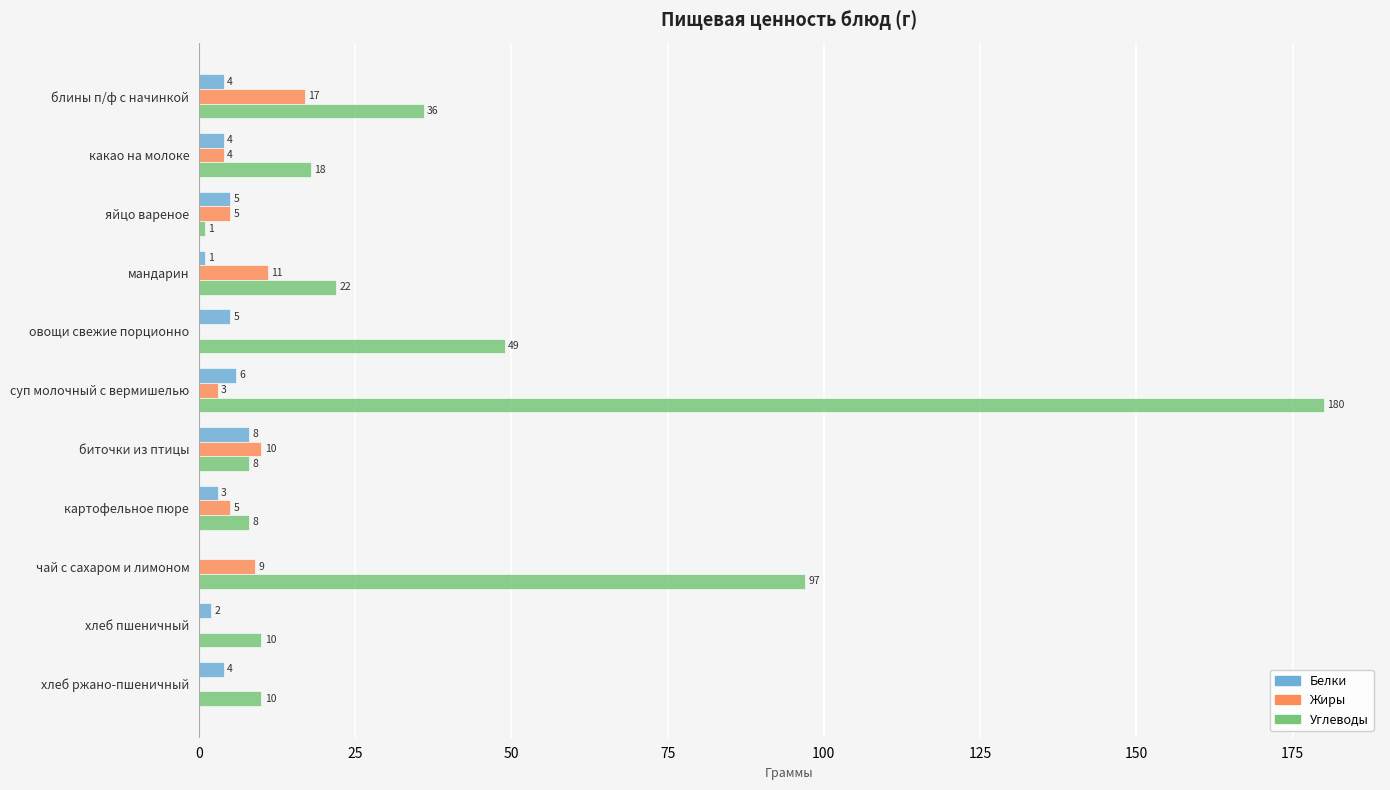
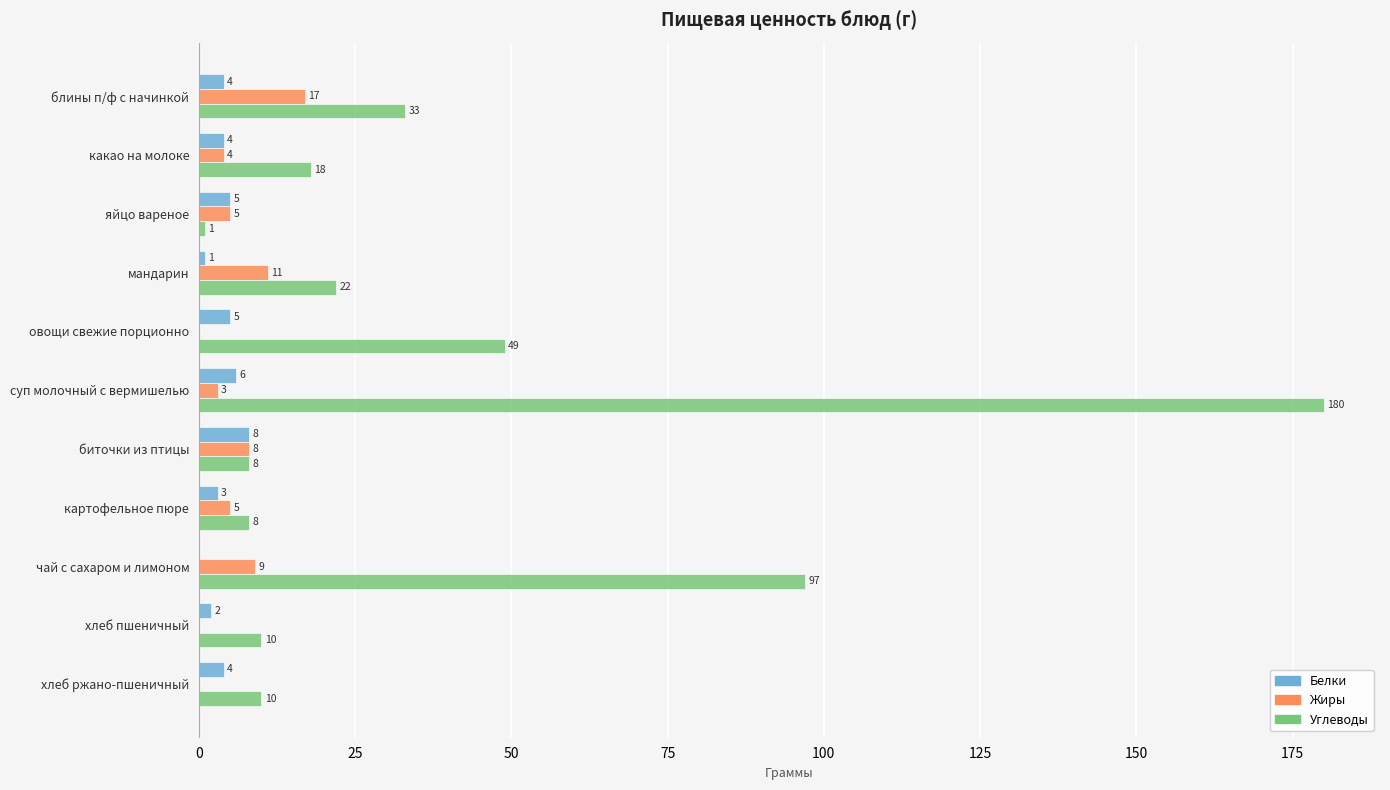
Углеводы, блины п/ф с начинкой: 36 -> 33
Жиры, биточки из птицы: 10 -> 8
